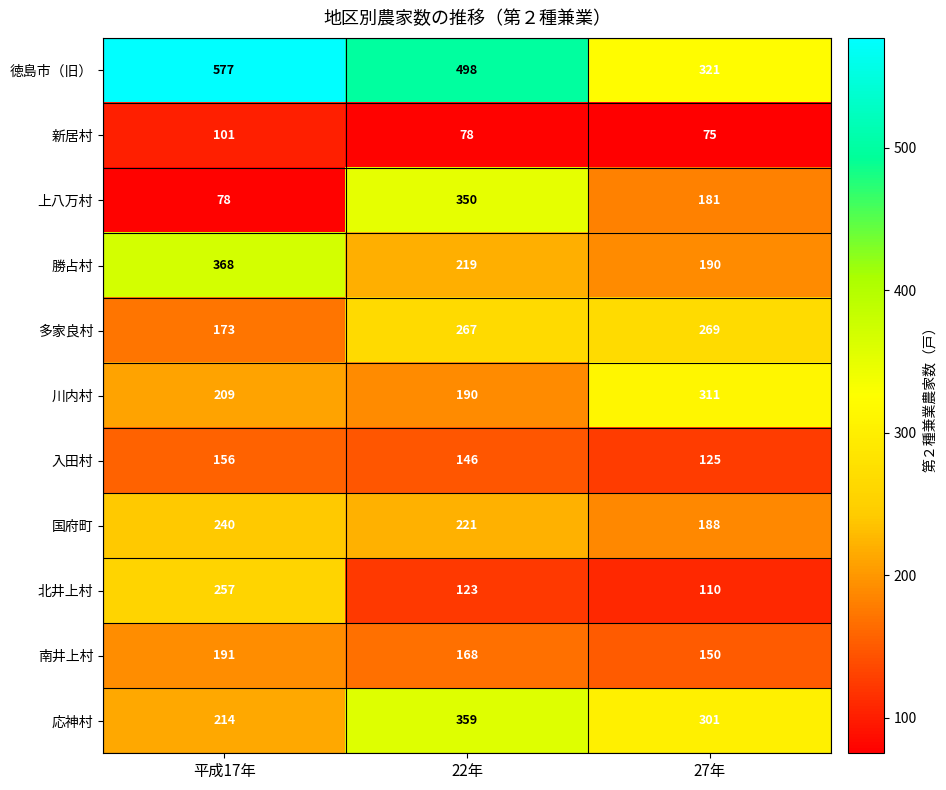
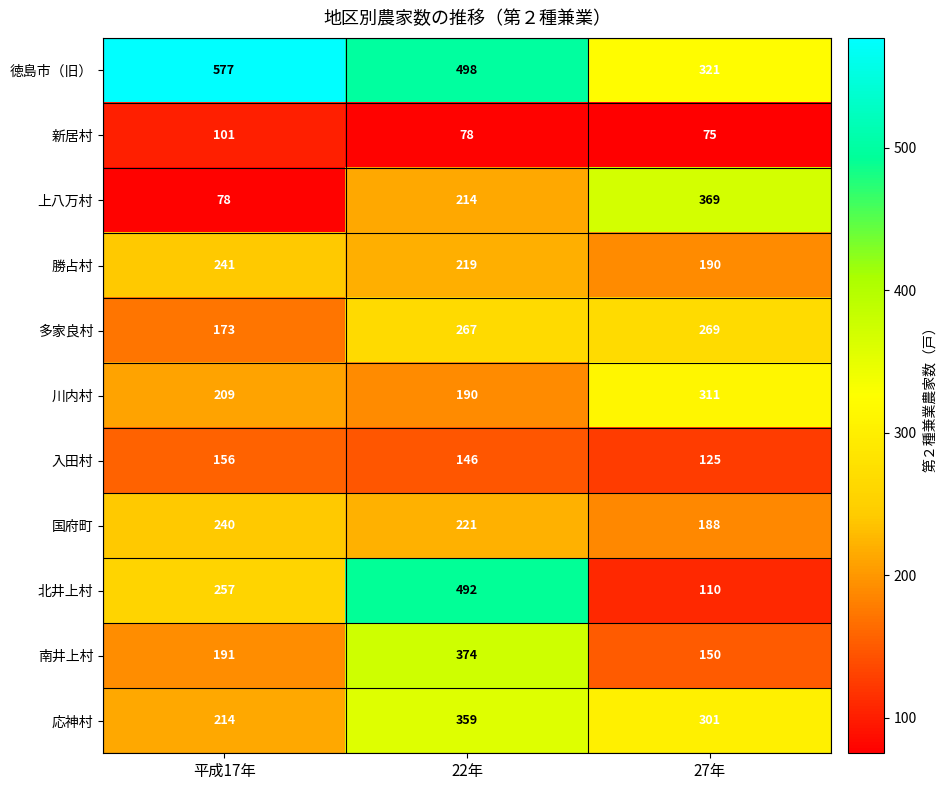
上八万村, 22年: 350 -> 214
上八万村, 27年: 181 -> 369
勝占村, 平成17年: 368 -> 241
北井上村, 22年: 123 -> 492
南井上村, 22年: 168 -> 374
